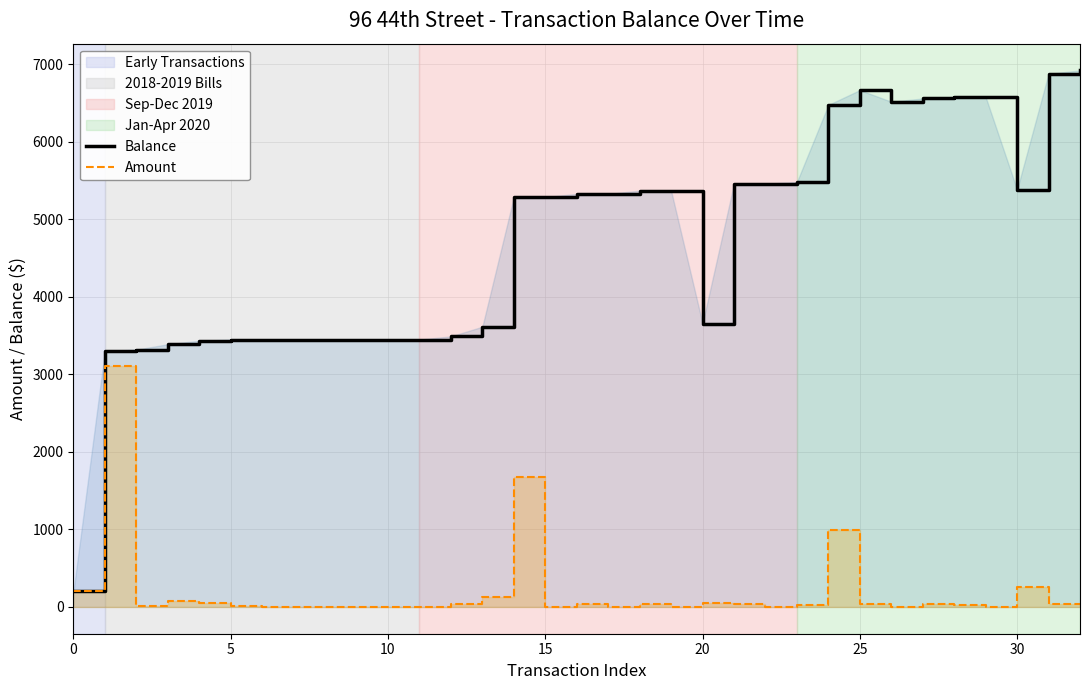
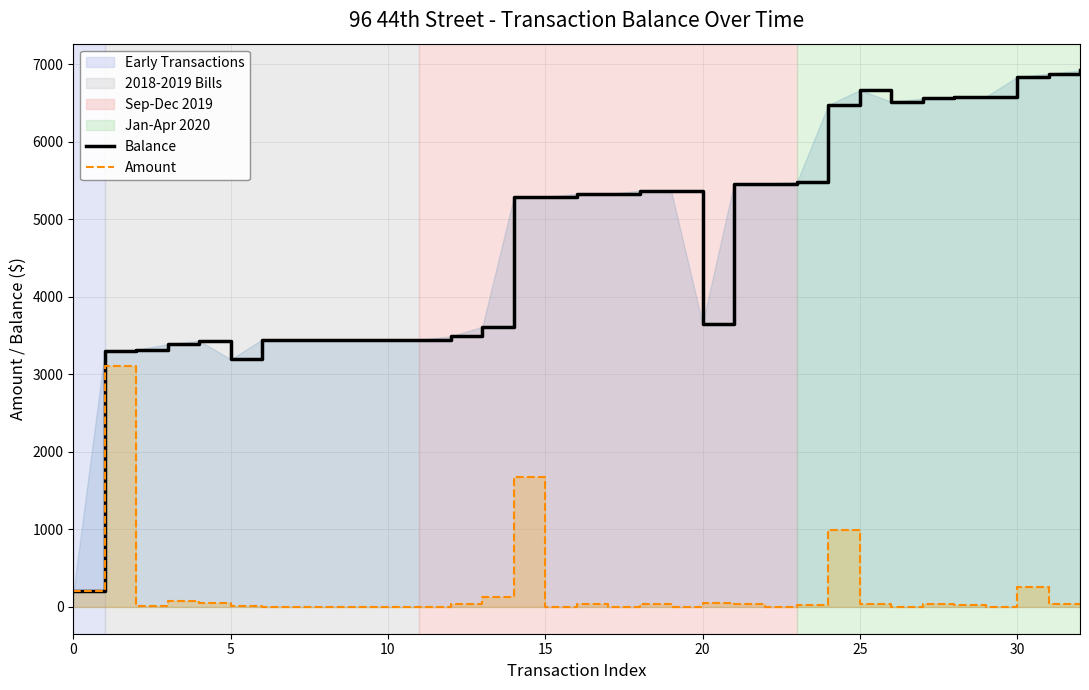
Balance, 5: 3400 -> 3200
Balance, 30: 5400 -> 6800
